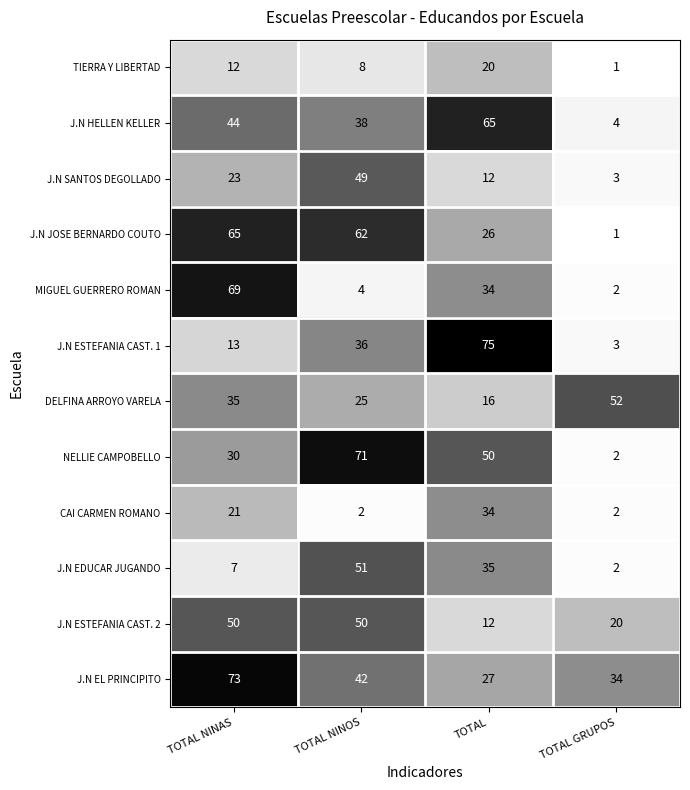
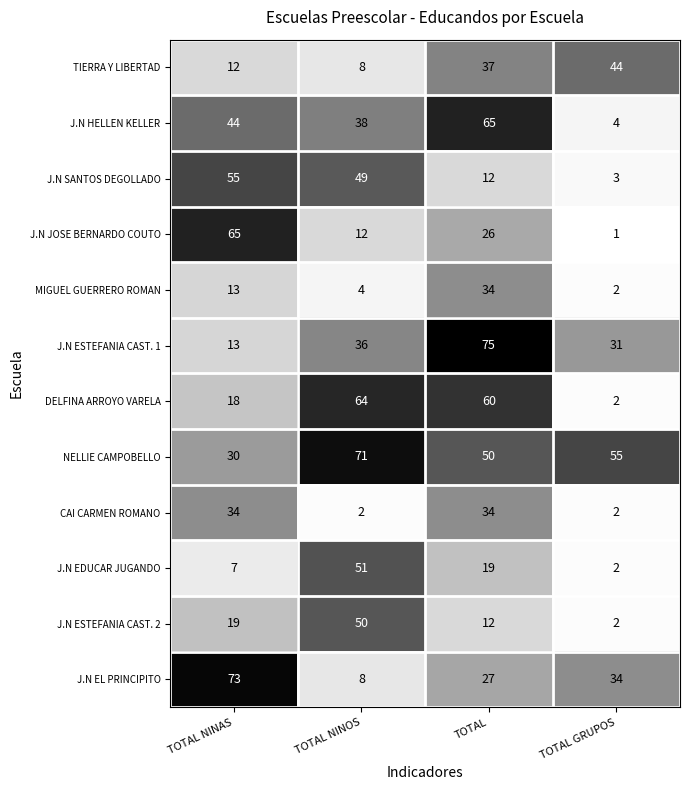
TIERRA Y LIBERTAD, TOTAL: 20 -> 37
TIERRA Y LIBERTAD, TOTAL GRUPOS: 1 -> 44
J.N SANTOS DEGOLLADO, TOTAL NINAS: 23 -> 55
J.N JOSE BERNARDO COUTO, TOTAL NINOS: 62 -> 12
MIGUEL GUERRERO ROMAN, TOTAL NINAS: 69 -> 13
J.N ESTEFANIA CAST. 1, TOTAL GRUPOS: 3 -> 31
DELFINA ARROYO VARELA, TOTAL NINAS: 35 -> 18
DELFINA ARROYO VARELA, TOTAL NINOS: 25 -> 64
DELFINA ARROYO VARELA, TOTAL: 16 -> 60
DELFINA ARROYO VARELA, TOTAL GRUPOS: 52 -> 2
NELLIE CAMPOBELLO, TOTAL GRUPOS: 2 -> 55
CAI CARMEN ROMANO, TOTAL NINAS: 21 -> 34
J.N EDUCAR JUGANDO, TOTAL: 35 -> 19
J.N ESTEFANIA CAST. 2, TOTAL NINAS: 50 -> 19
J.N ESTEFANIA CAST. 2, TOTAL GRUPOS: 20 -> 2
J.N EL PRINCIPITO, TOTAL NINOS: 42 -> 8
